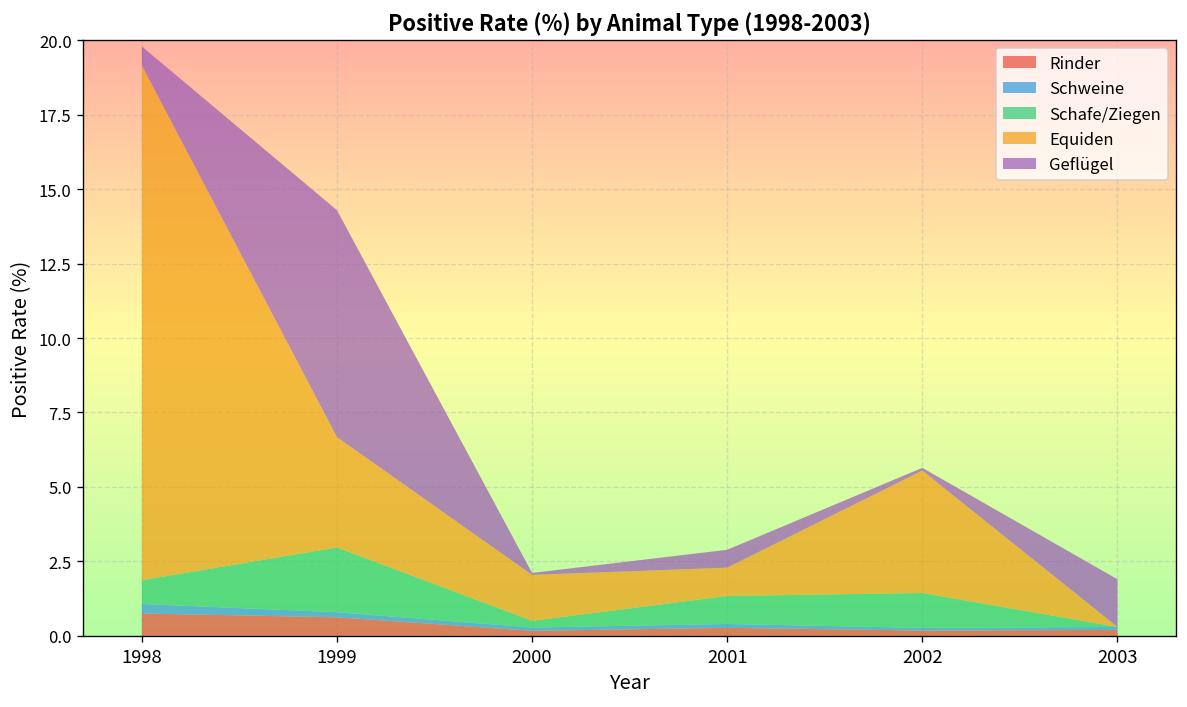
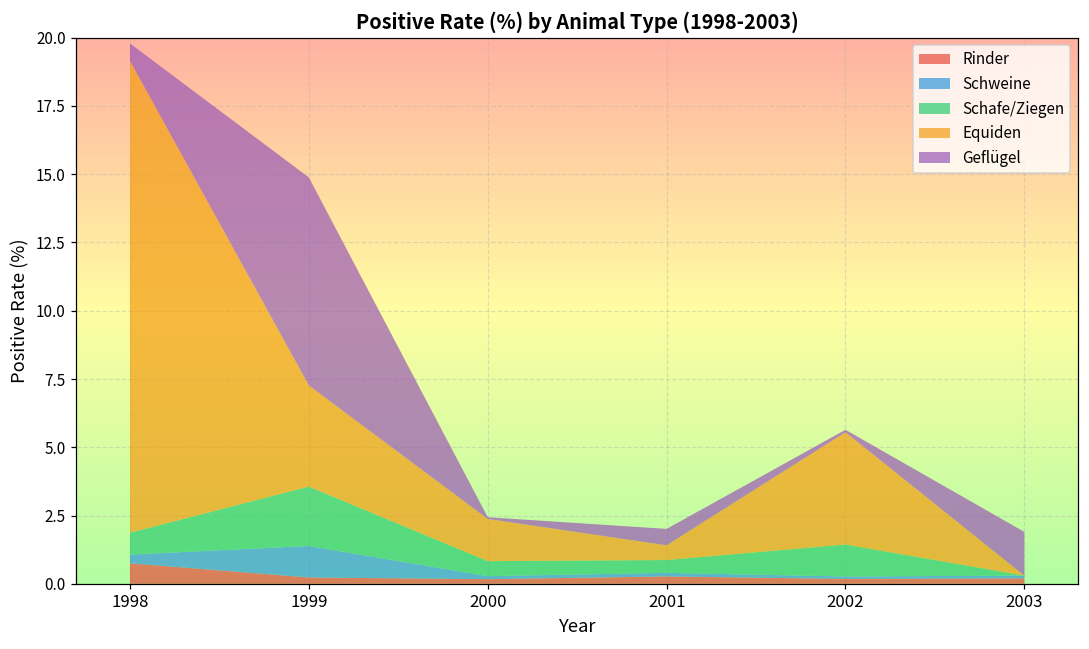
Rinder, 1999: 0.6 -> 0.2
Schweine, 1999: 0.2 -> 1.2
Schafe/Ziegen, 2000: 0.2 -> 0.6
Schafe/Ziegen, 2001: 0.9 -> 0.5
Equiden, 2001: 1.0 -> 0.5
